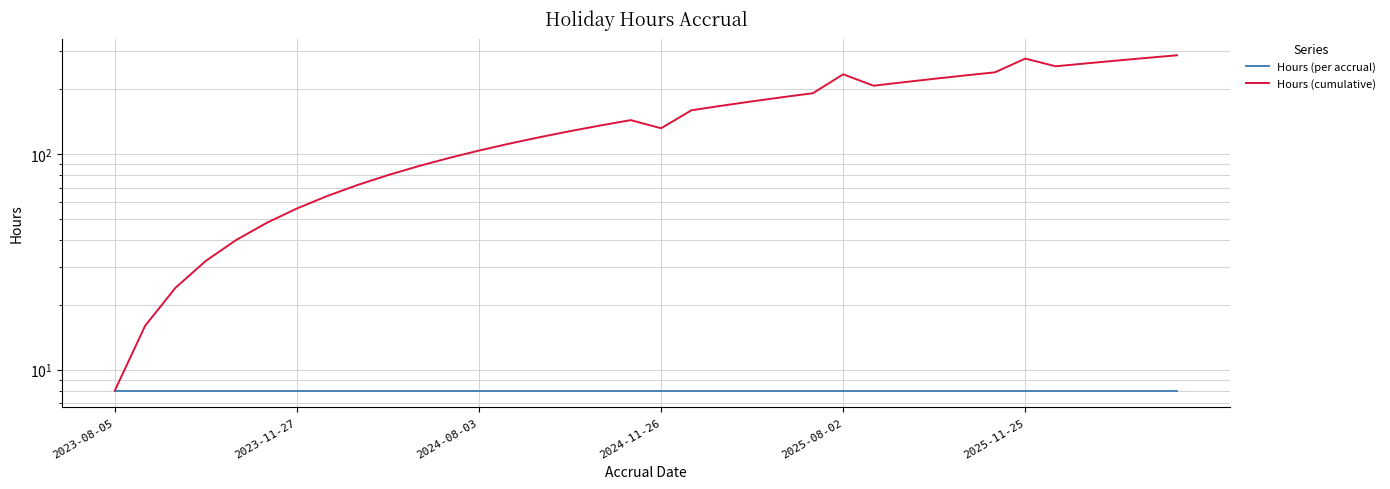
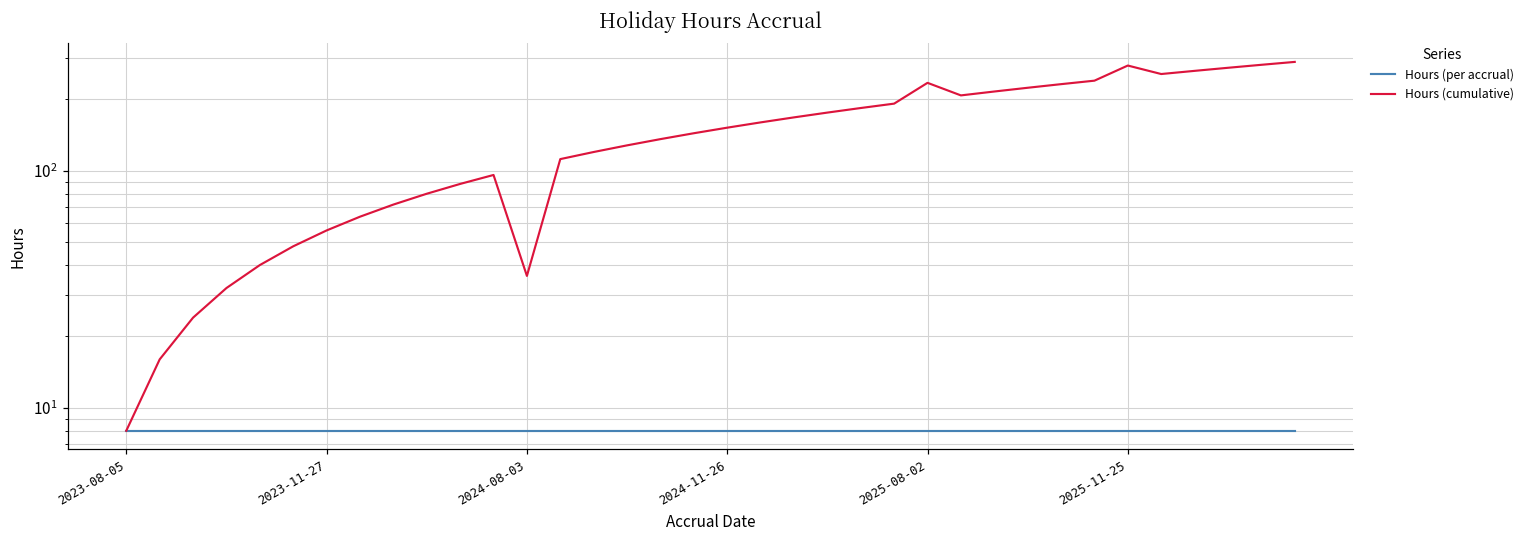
Hours (cumulative), 2024-08-03: 100 -> 36
Hours (cumulative), 2024-11-26: 130 -> 150
